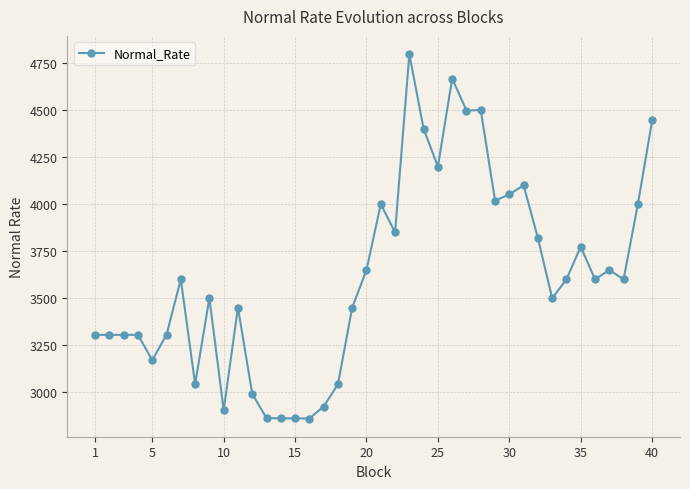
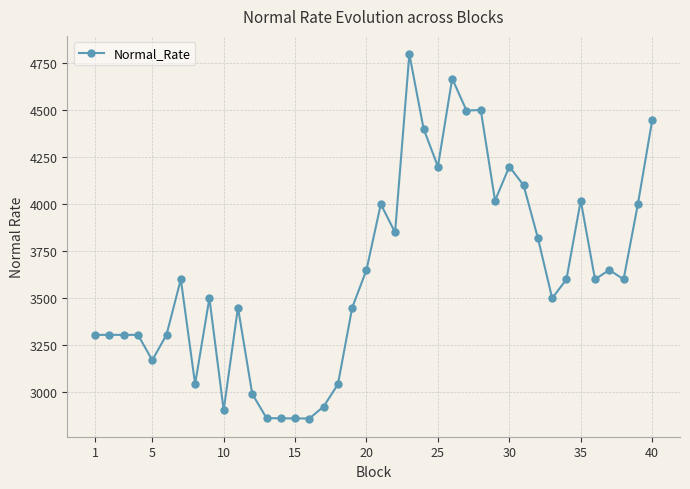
30: 4050 -> 4200
35: 3770 -> 4020
